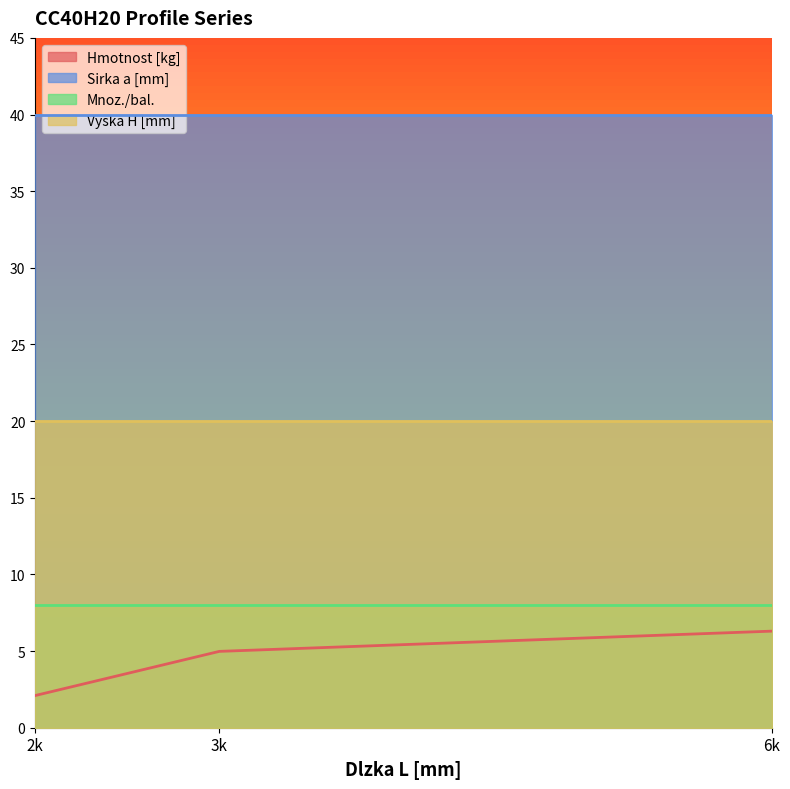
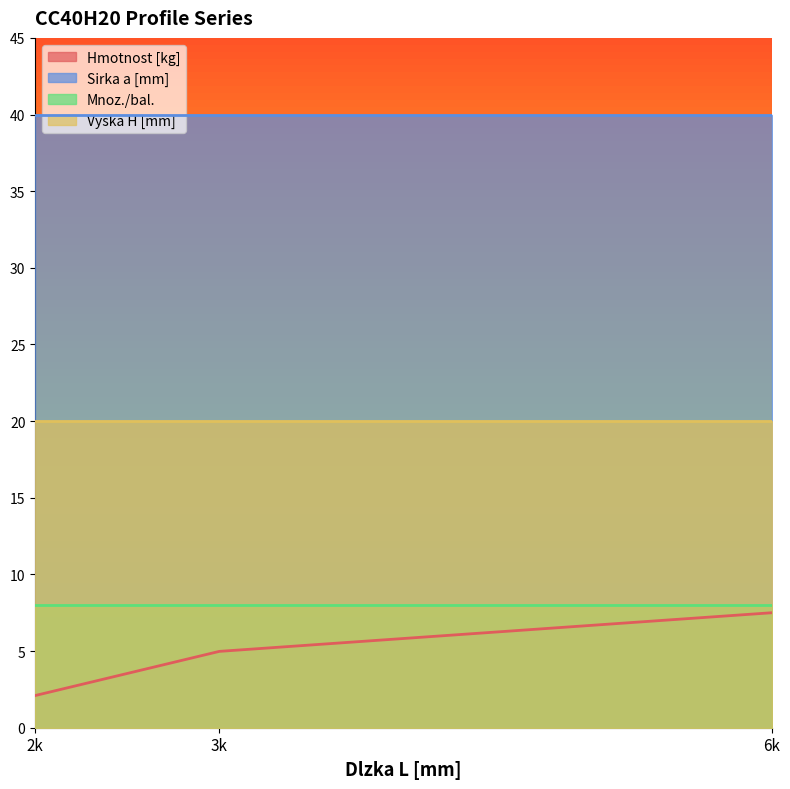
Hmotnost [kg], 6k: 6.3 -> 7.5
